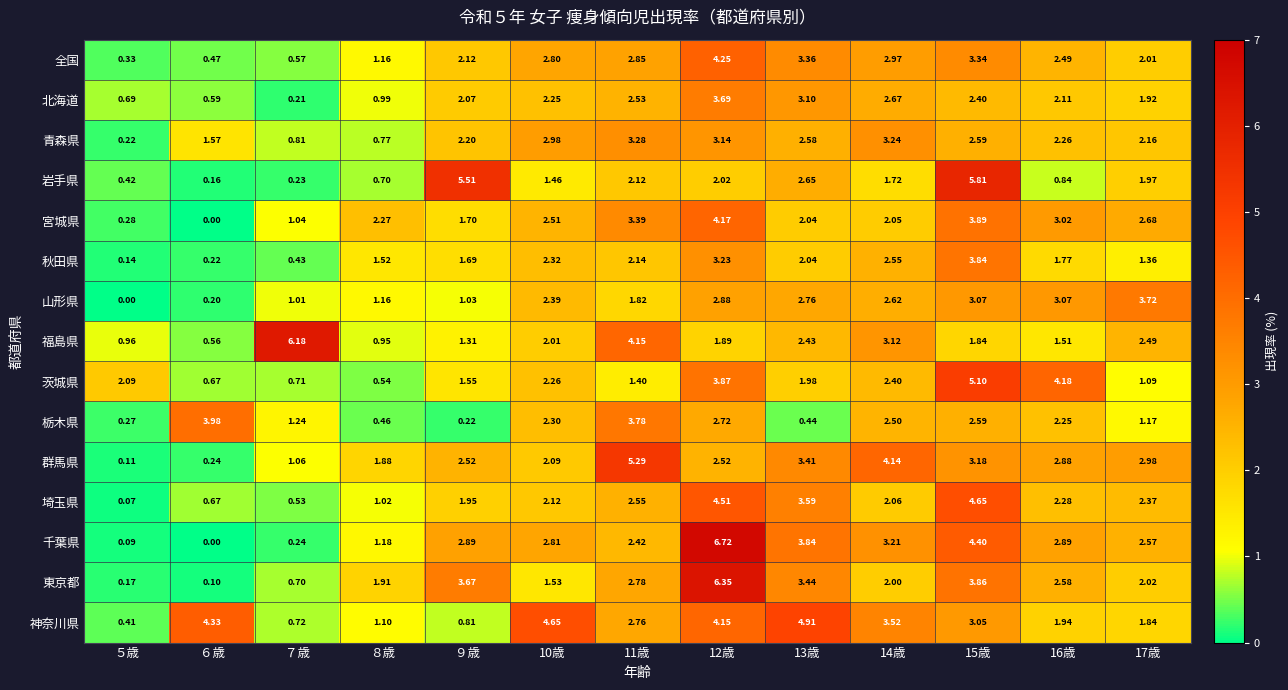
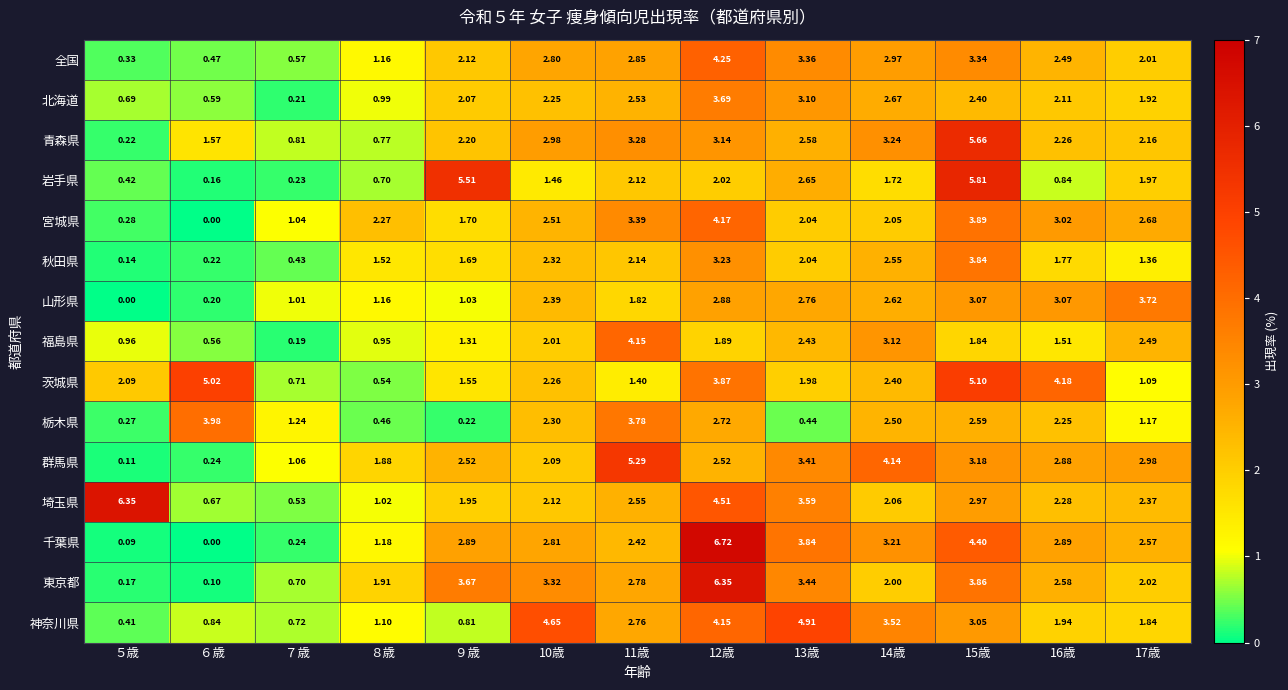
青森県, 15歳: 2.59 -> 5.66
福島県, ７歳: 6.18 -> 0.19
茨城県, ６歳: 0.67 -> 5.02
埼玉県, ５歳: 0.07 -> 6.35
埼玉県, 15歳: 4.65 -> 2.97
東京都, 10歳: 1.53 -> 3.32
神奈川県, ６歳: 4.33 -> 0.84
